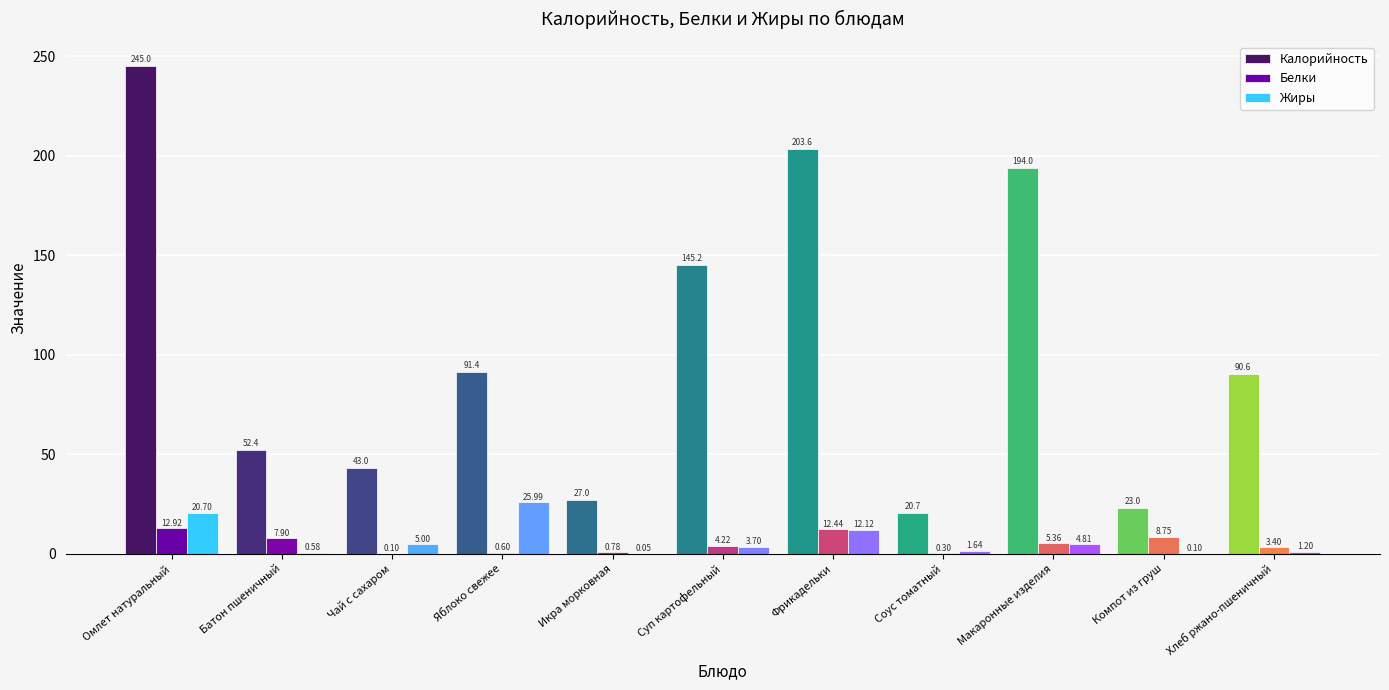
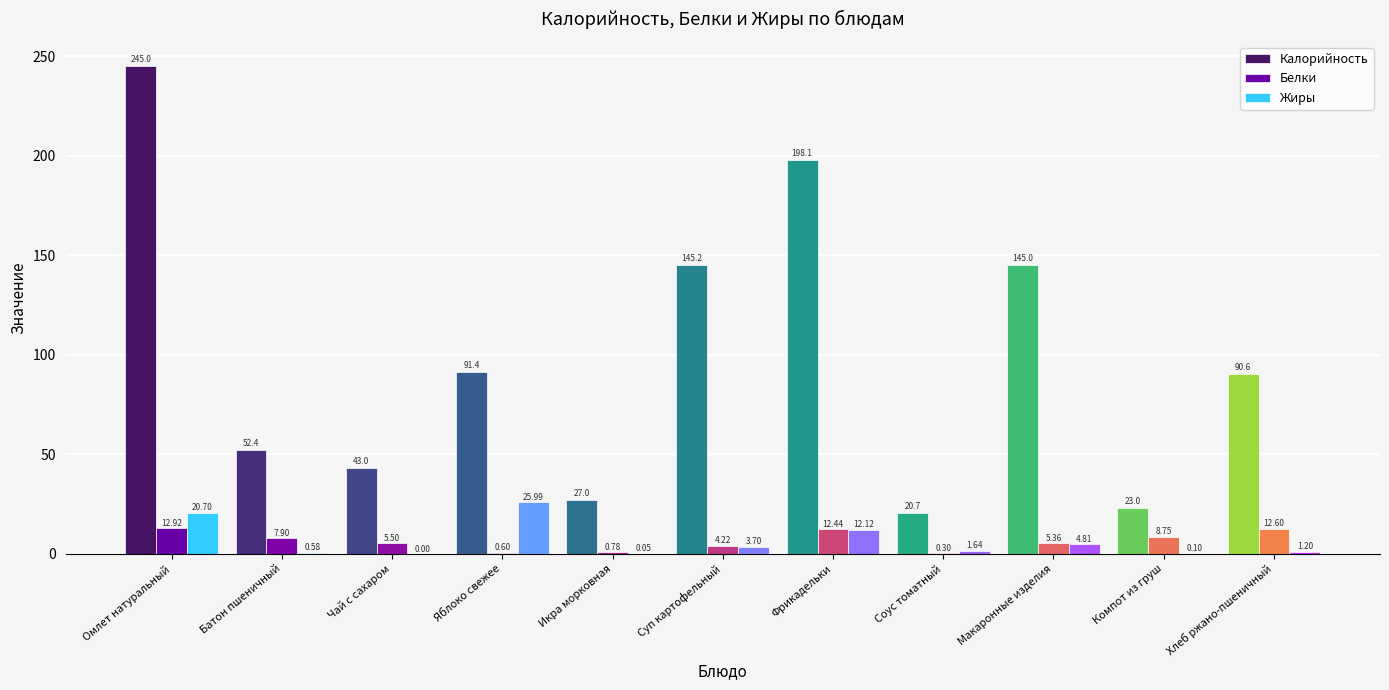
Белки, Чай с сахаром: 0.10 -> 5.50
Жиры, Чай с сахаром: 5.00 -> 0.00
Калорийность, Фрикадельки: 203.6 -> 198.1
Калорийность, Макаронные изделия: 194.0 -> 145.0
Белки, Хлеб ржано-пшеничный: 3.40 -> 12.60
